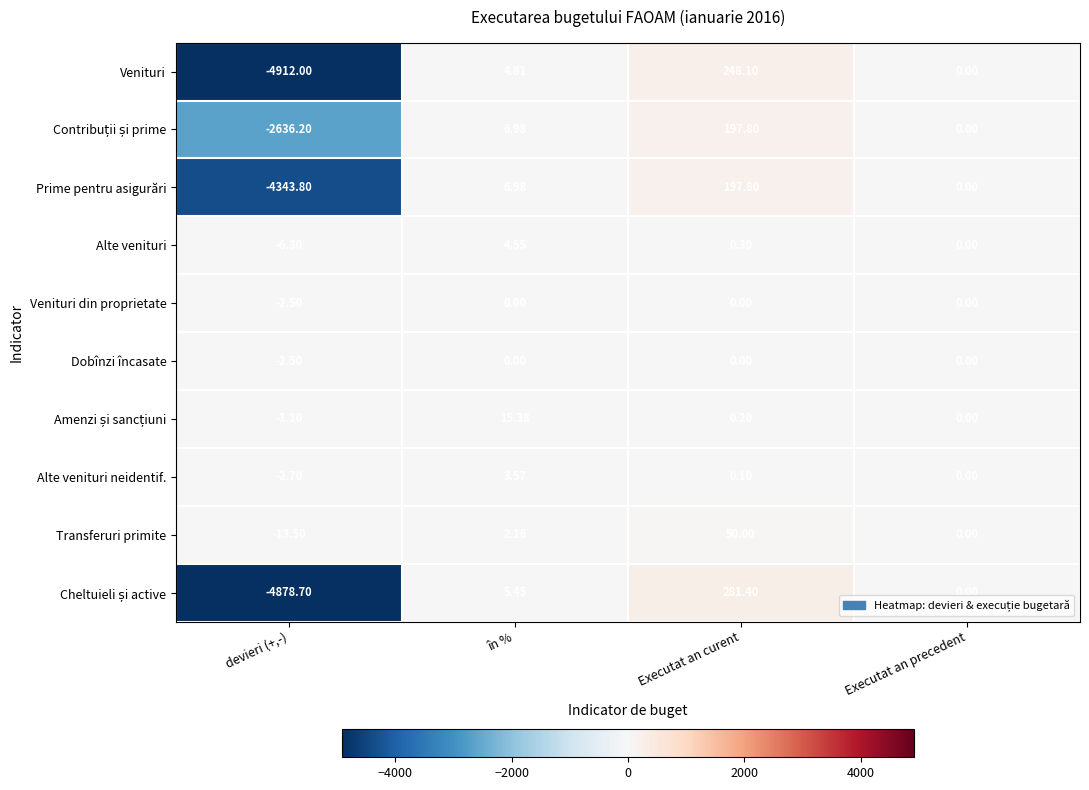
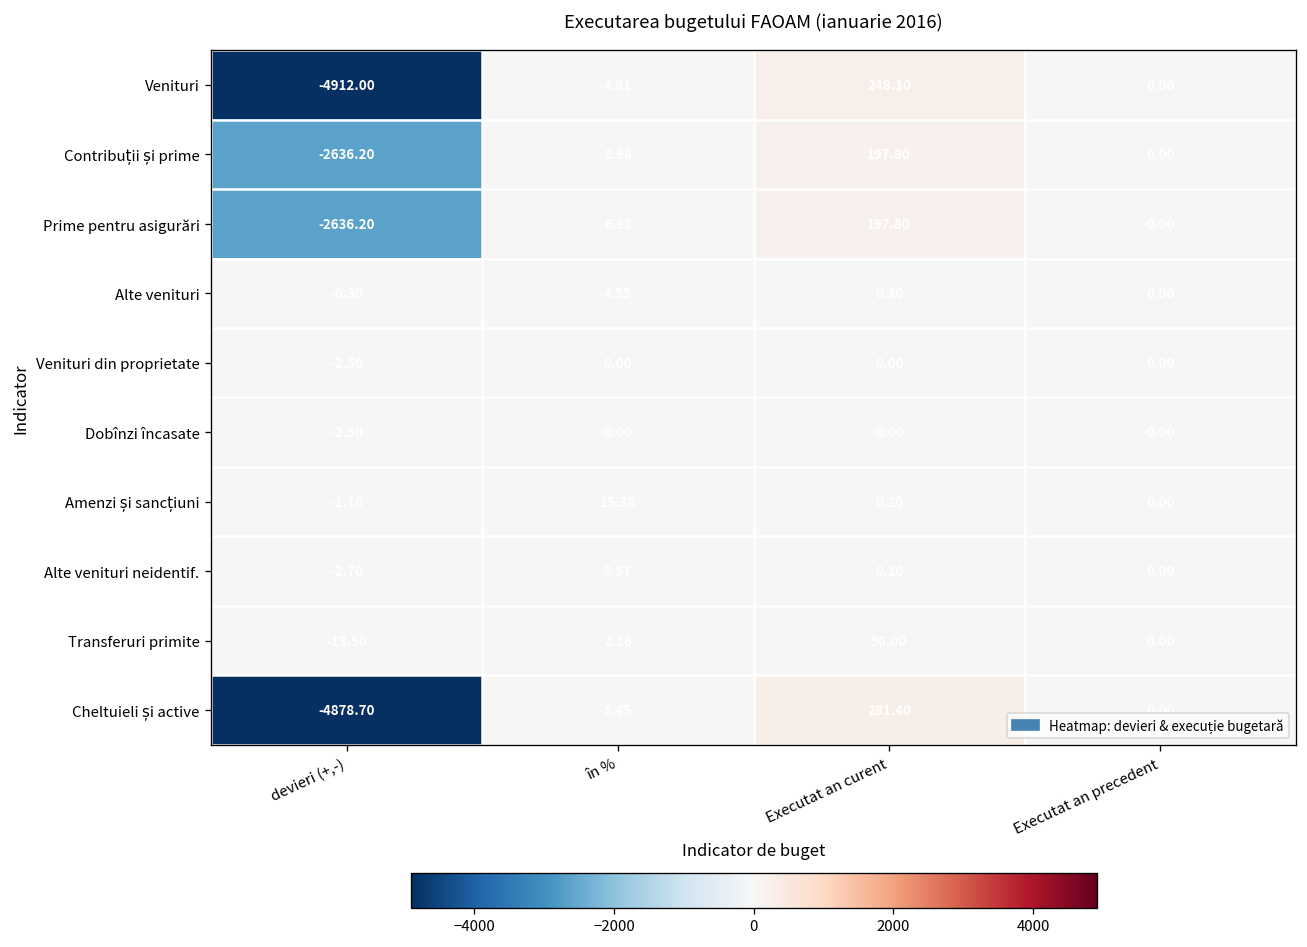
Prime pentru asigurări, devieri (+,-): -4343.80 -> -2636.20
